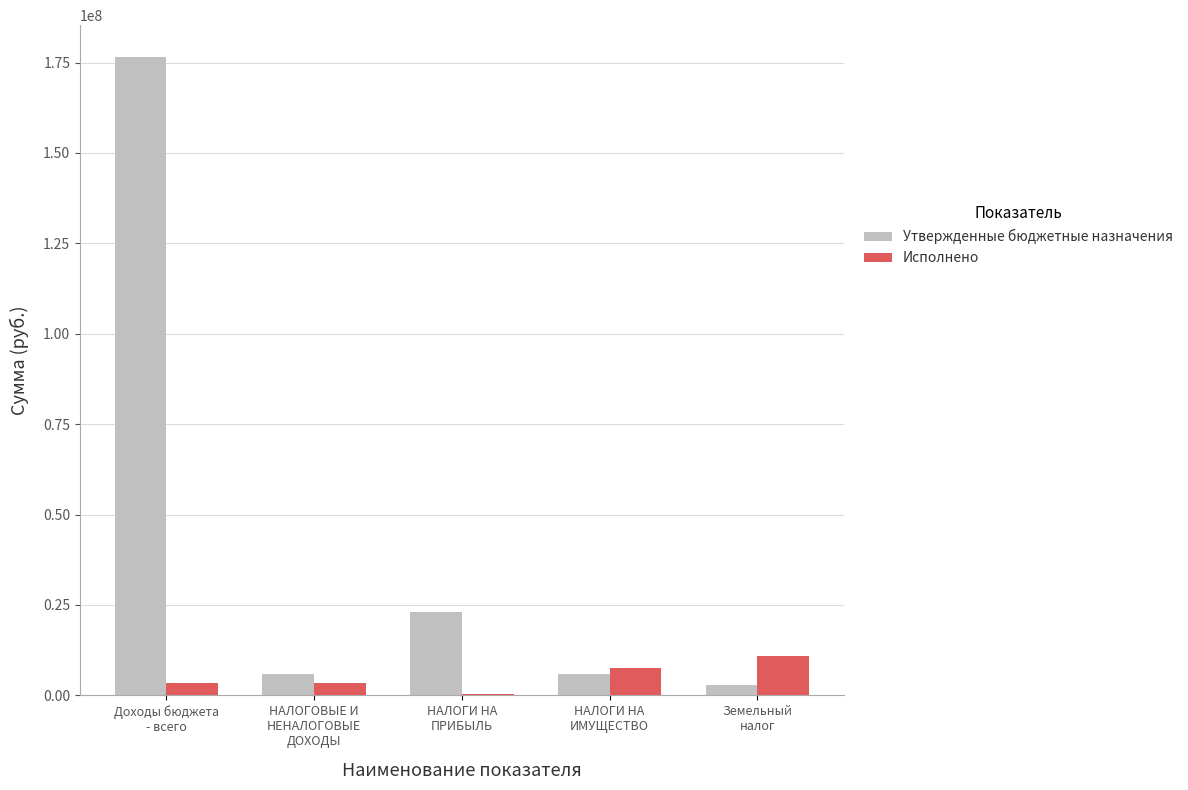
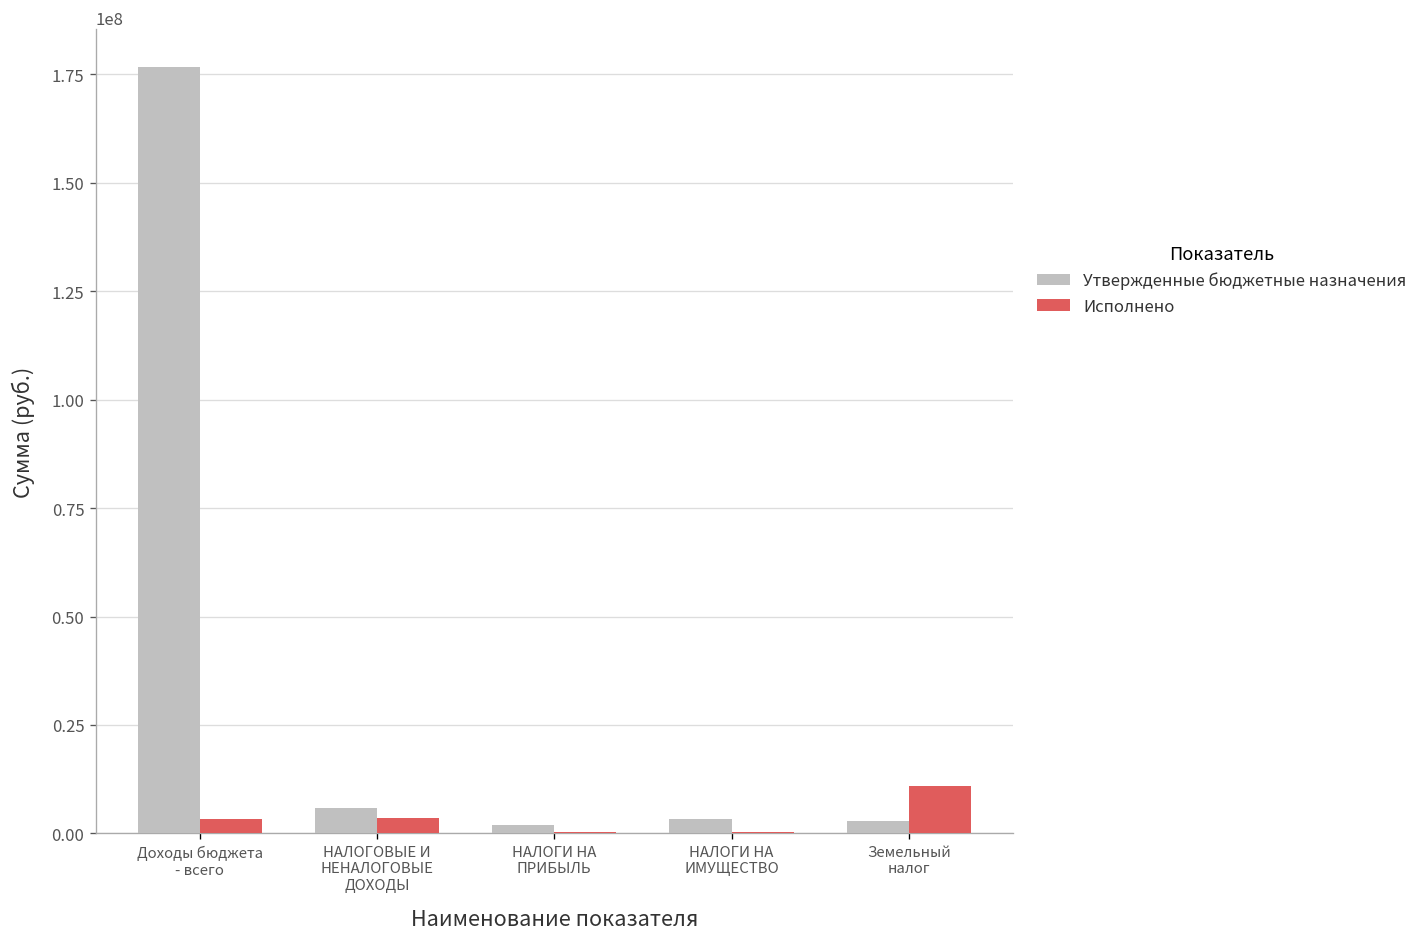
Утвержденные бюджетные назначения, НАЛОГИ НА ПРИБЫЛЬ: 23000000 -> 2000000
Утвержденные бюджетные назначения, НАЛОГИ НА ИМУЩЕСТВО: 6000000 -> 3000000
Исполнено, НАЛОГИ НА ИМУЩЕСТВО: 8000000 -> 0
